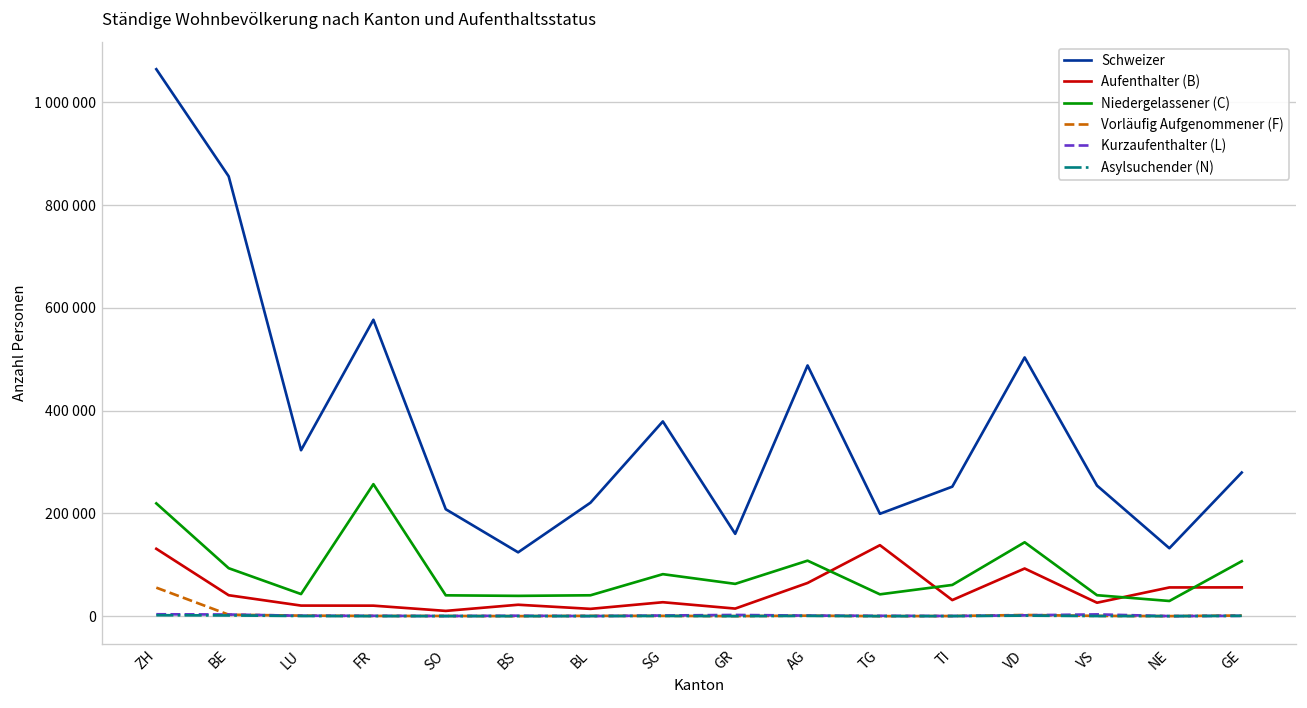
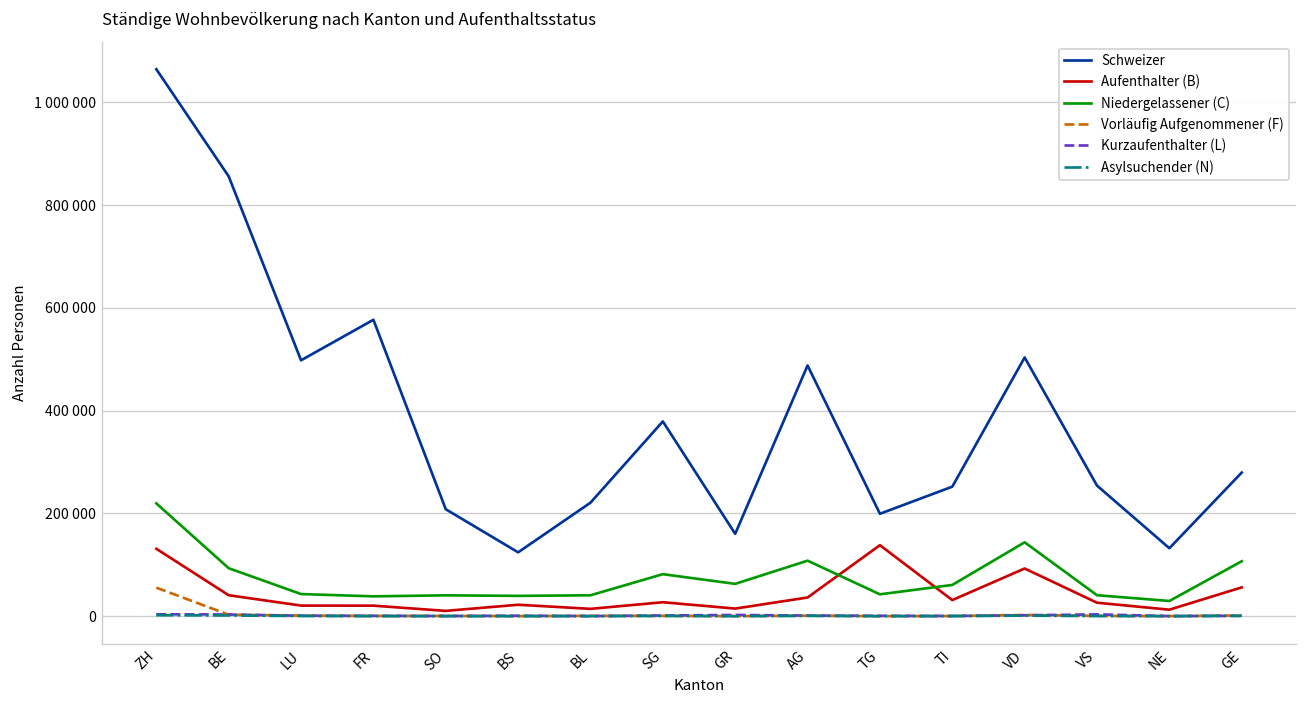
Schweizer, LU: 320000 -> 500000
Niedergelassener (C), FR: 260000 -> 40000
Aufenthalter (B), AG: 60000 -> 40000
Aufenthalter (B), NE: 60000 -> 10000
